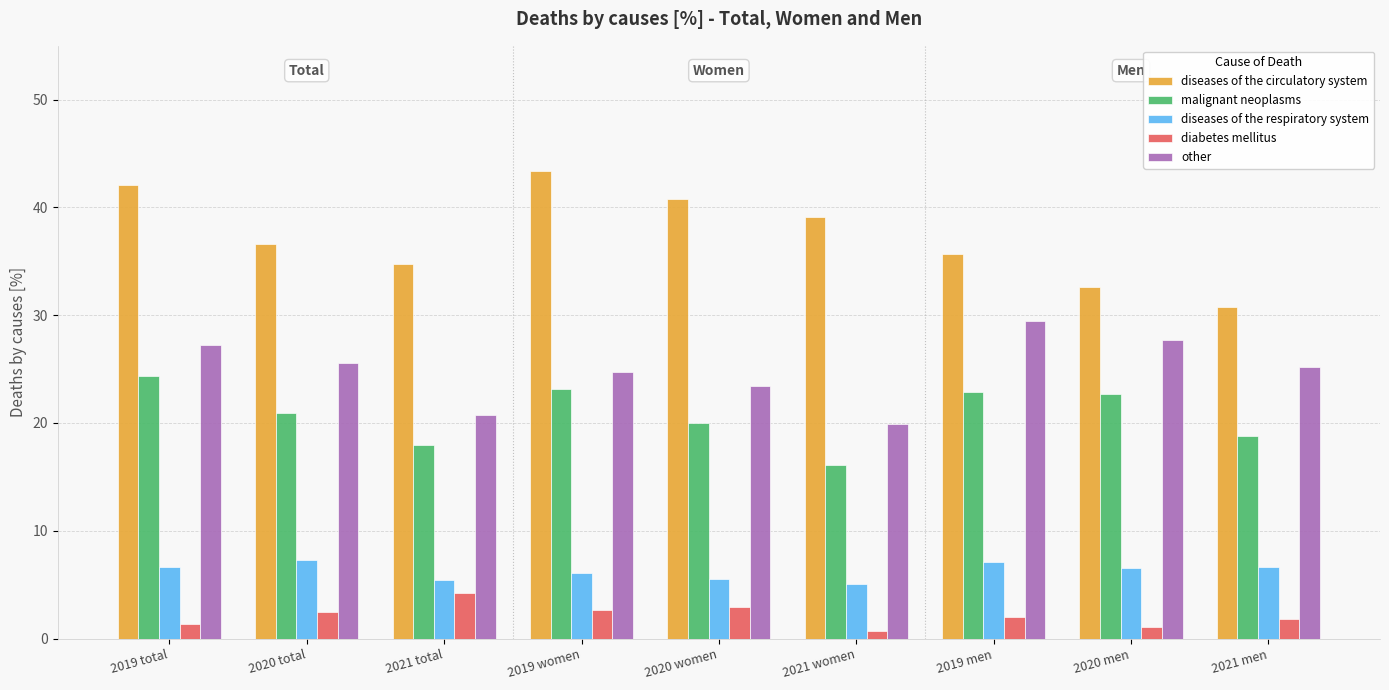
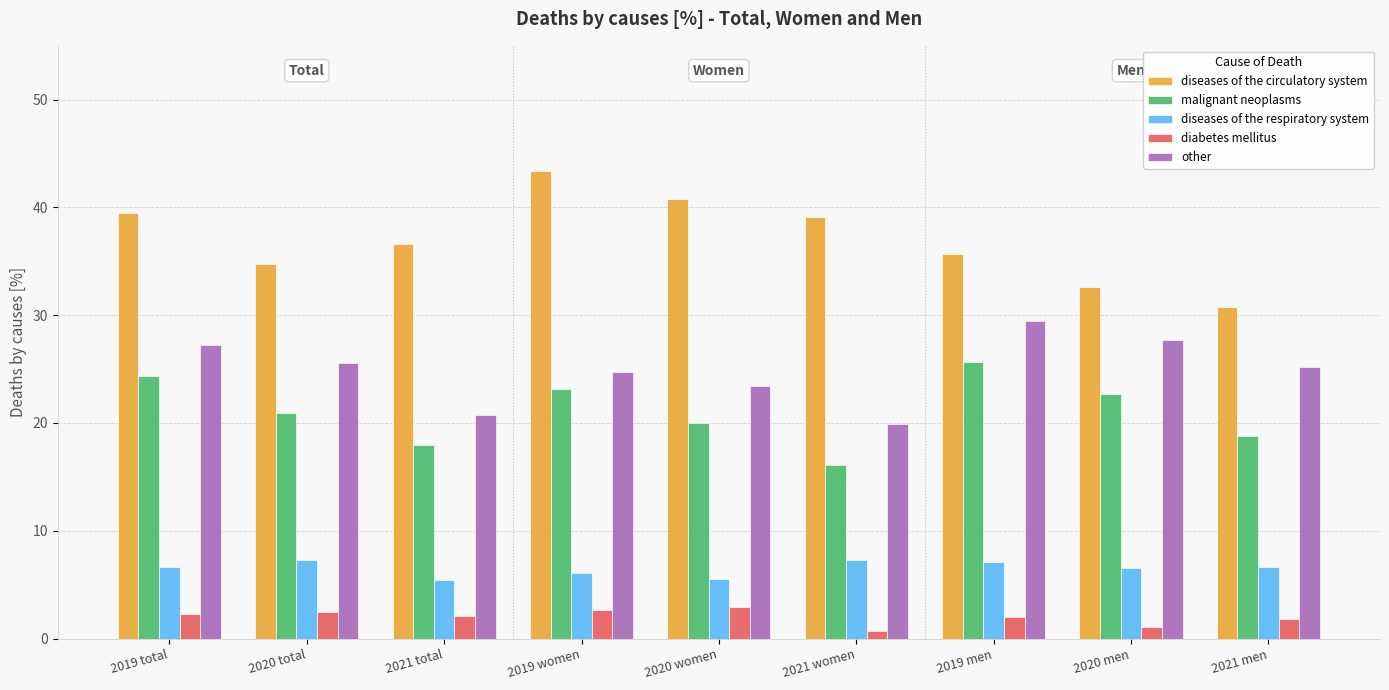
diseases of the circulatory system, 2019 total: 42.1 -> 39.5
diabetes mellitus, 2019 total: 1.3 -> 2.3
diseases of the circulatory system, 2020 total: 36.6 -> 34.8
diseases of the circulatory system, 2021 total: 34.8 -> 36.6
diabetes mellitus, 2021 total: 4.2 -> 2.1
diseases of the respiratory system, 2021 women: 5.1 -> 7.3
malignant neoplasms, 2019 men: 22.9 -> 25.7
